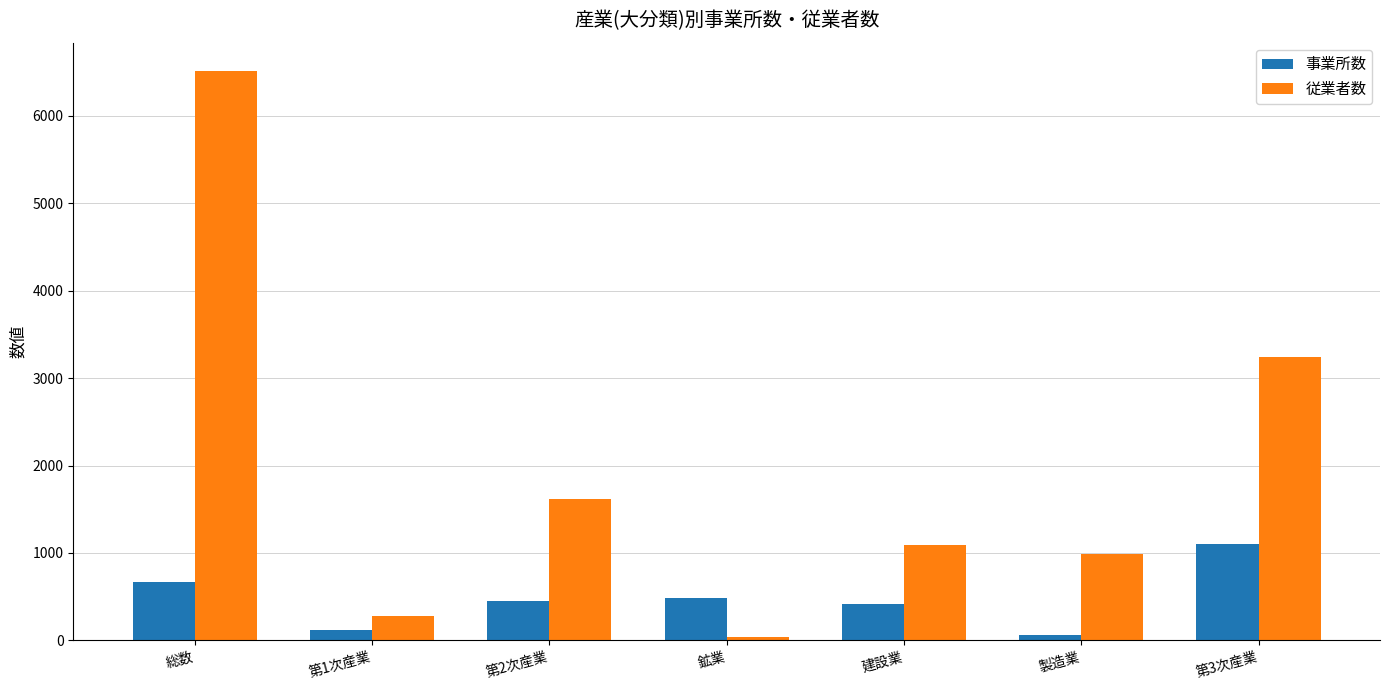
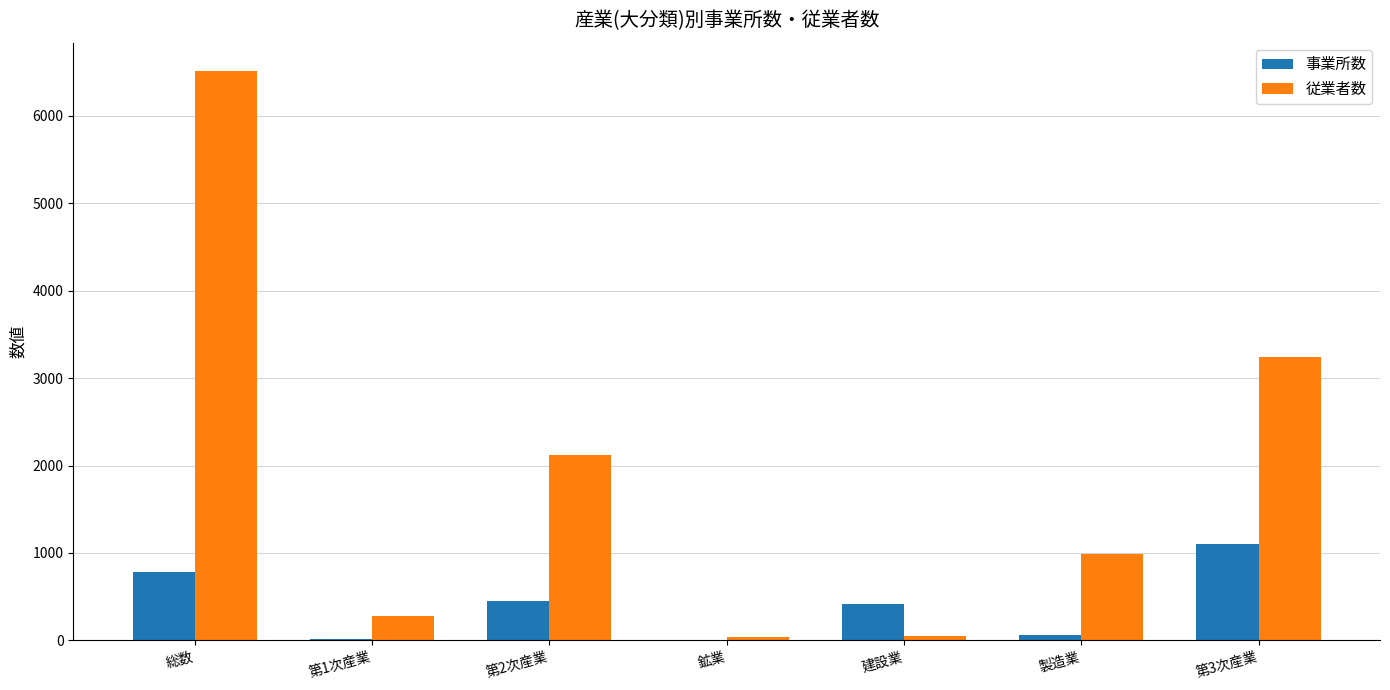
事業所数, 総数: 700 -> 800
事業所数, 第1次産業: 100 -> 0
従業者数, 第2次産業: 1600 -> 2100
事業所数, 鉱業: 500 -> 0
従業者数, 建設業: 1100 -> 100
